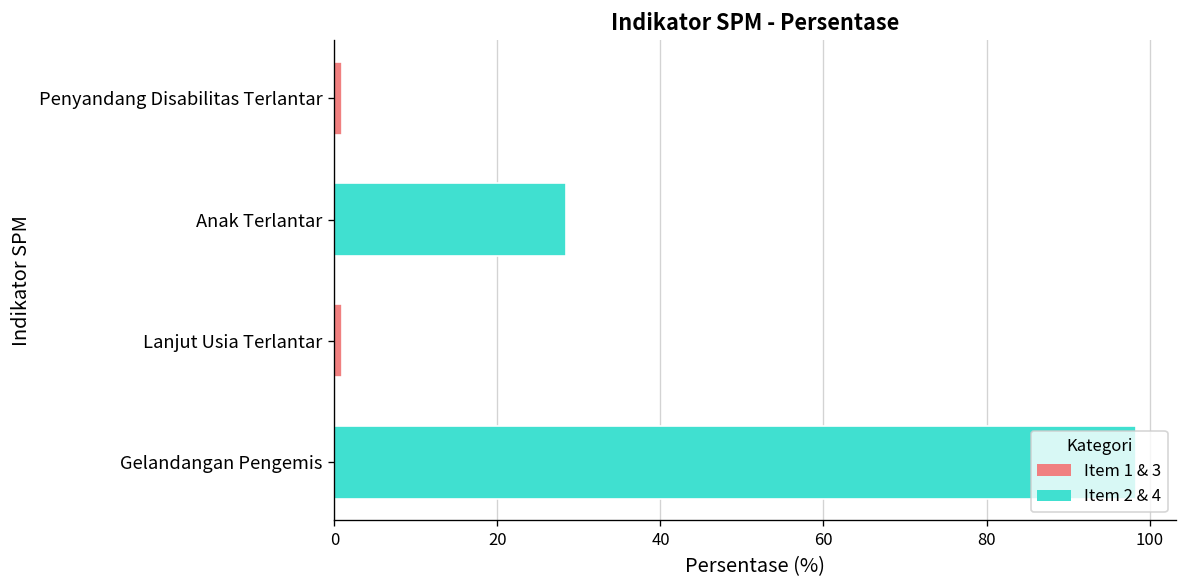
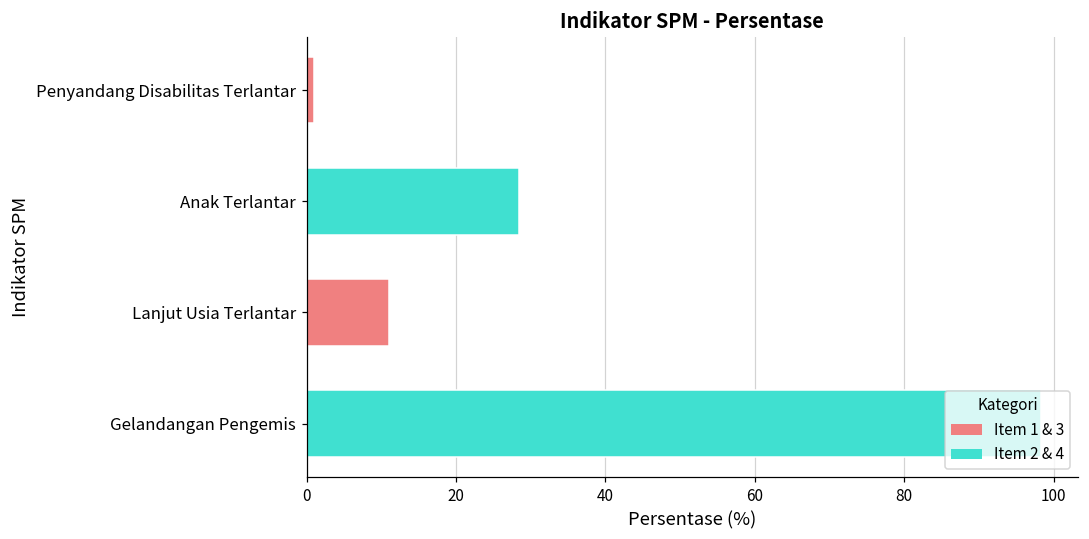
Lanjut Usia Terlantar: 1 -> 11
